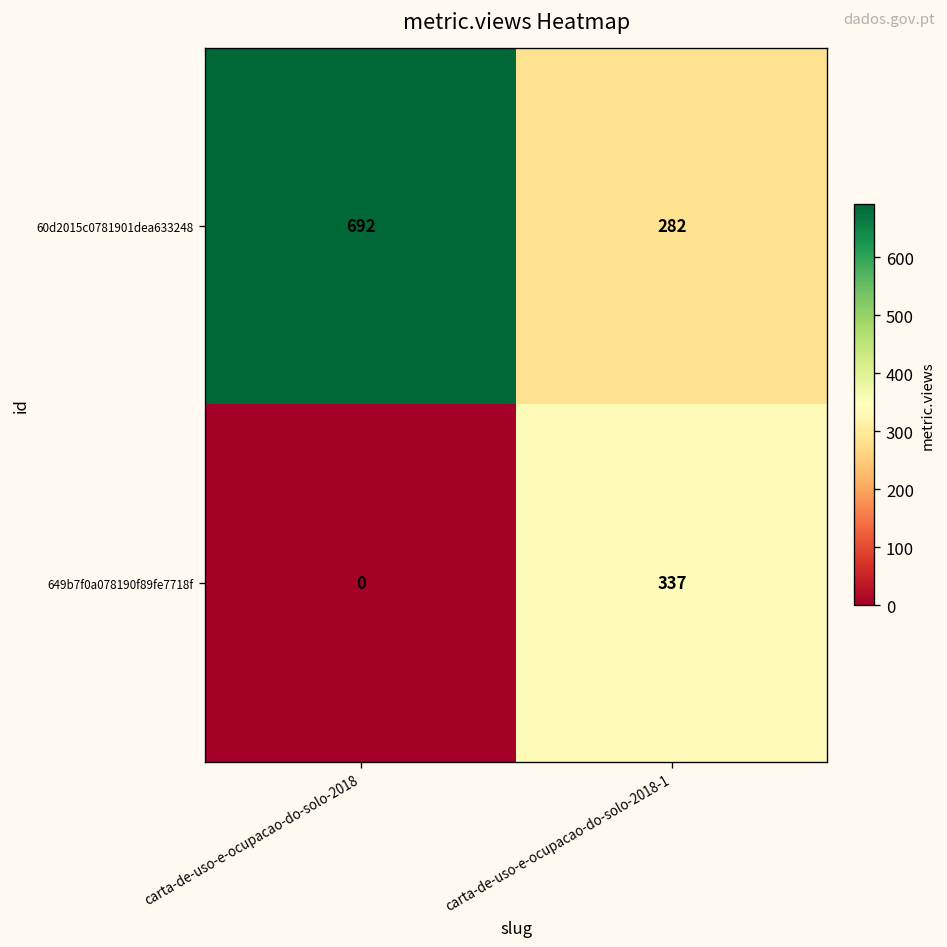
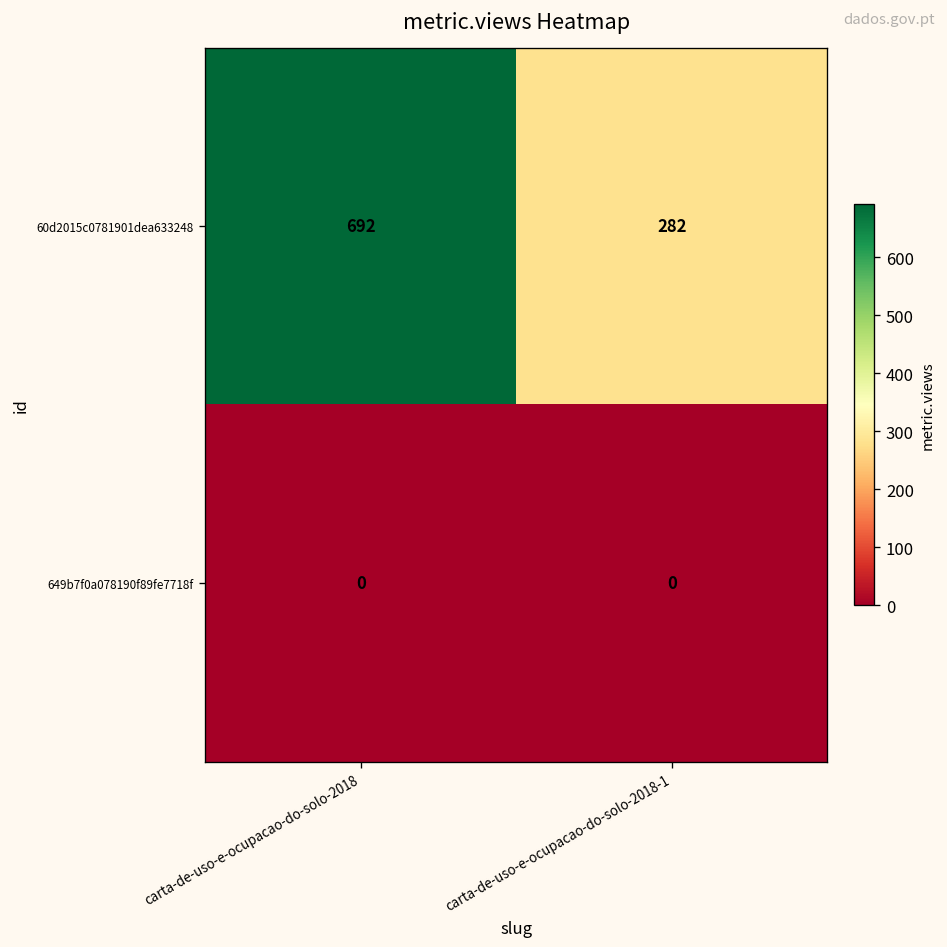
649b7f0a078190f89fe7718f, carta-de-uso-e-ocupacao-do-solo-2018-1: 337 -> 0
